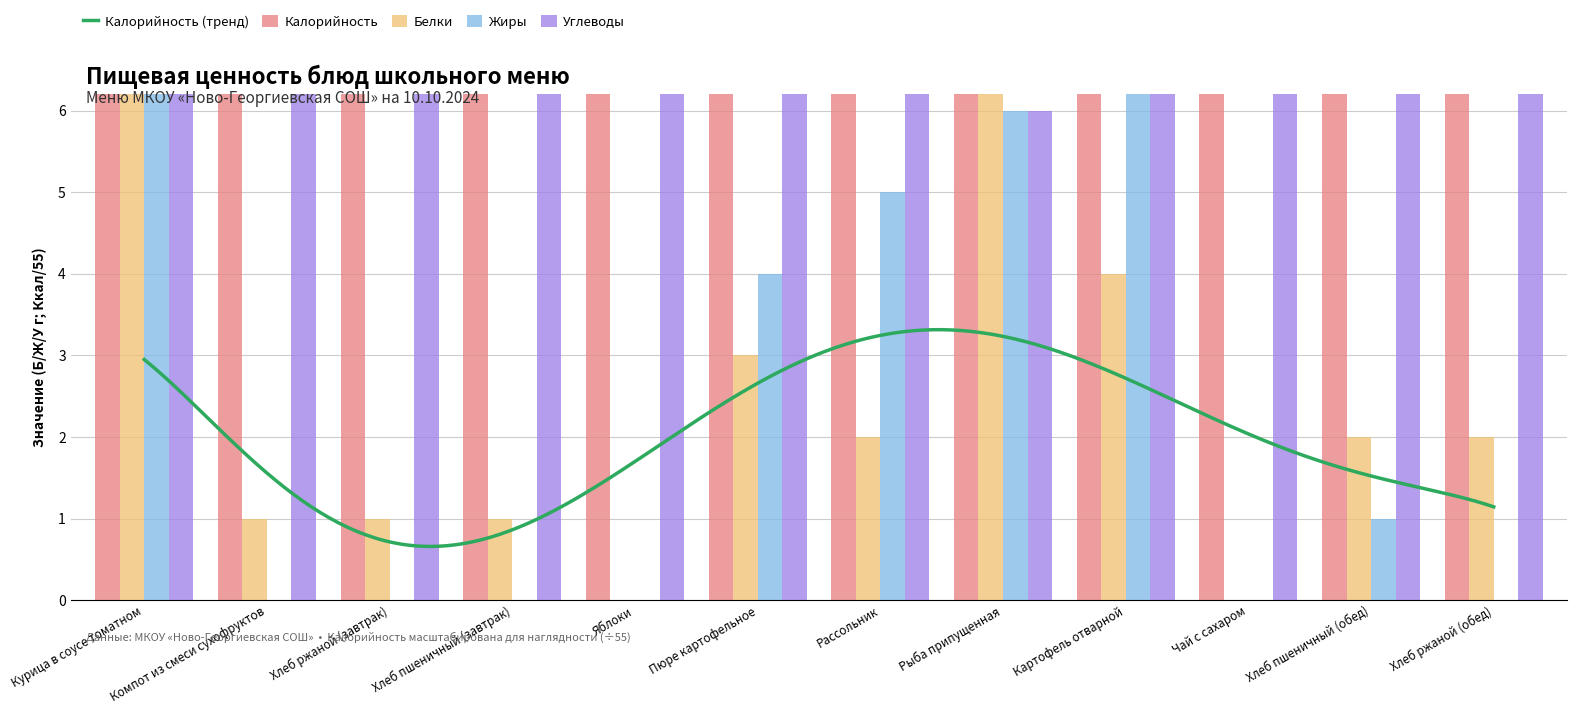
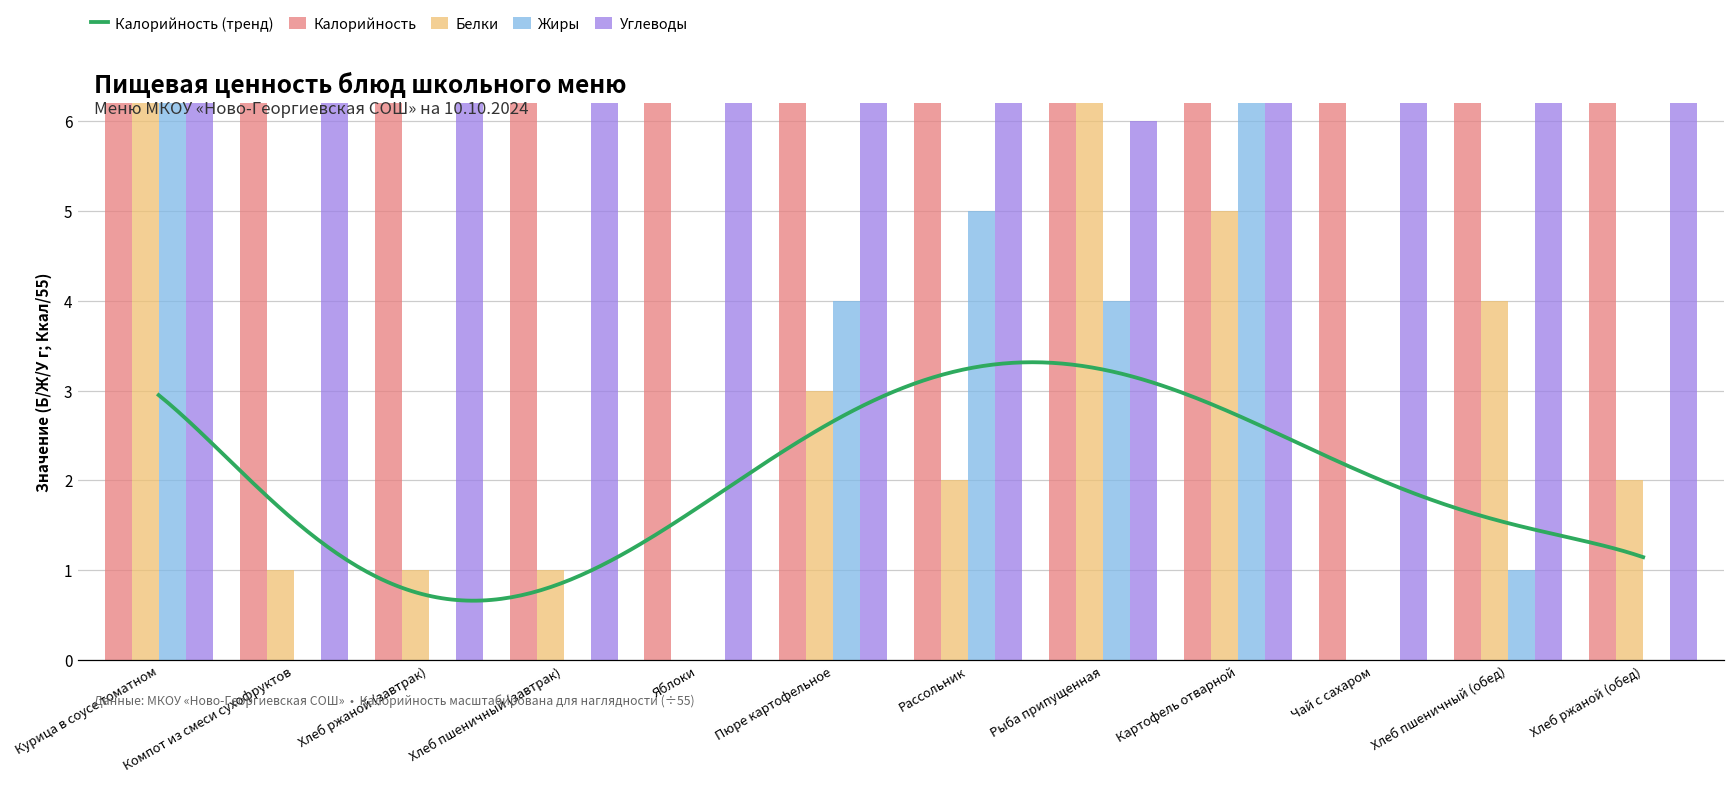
Жиры, Рыба припущенная: 6 -> 4
Белки, Картофель отварной: 4 -> 5
Белки, Хлеб пшеничный (обед): 2 -> 4
